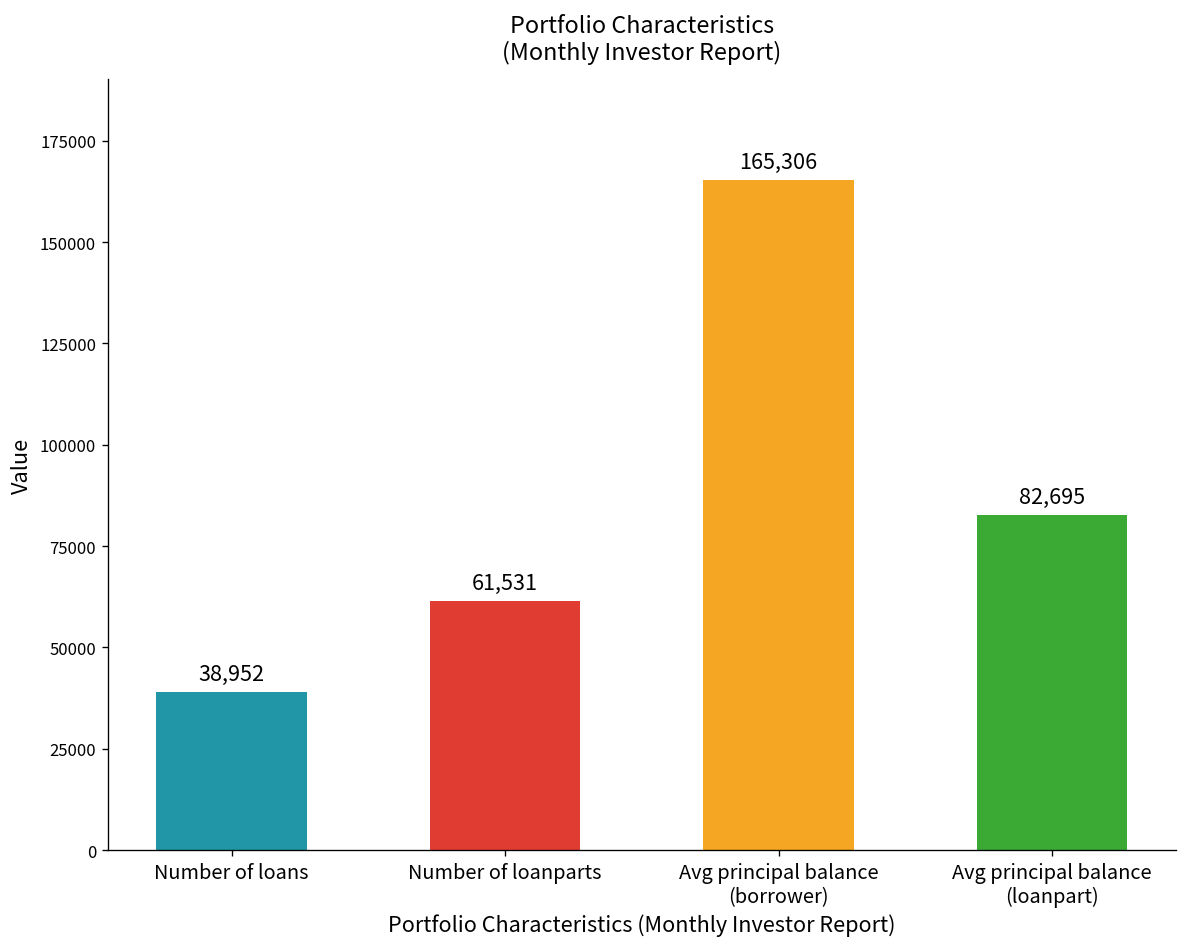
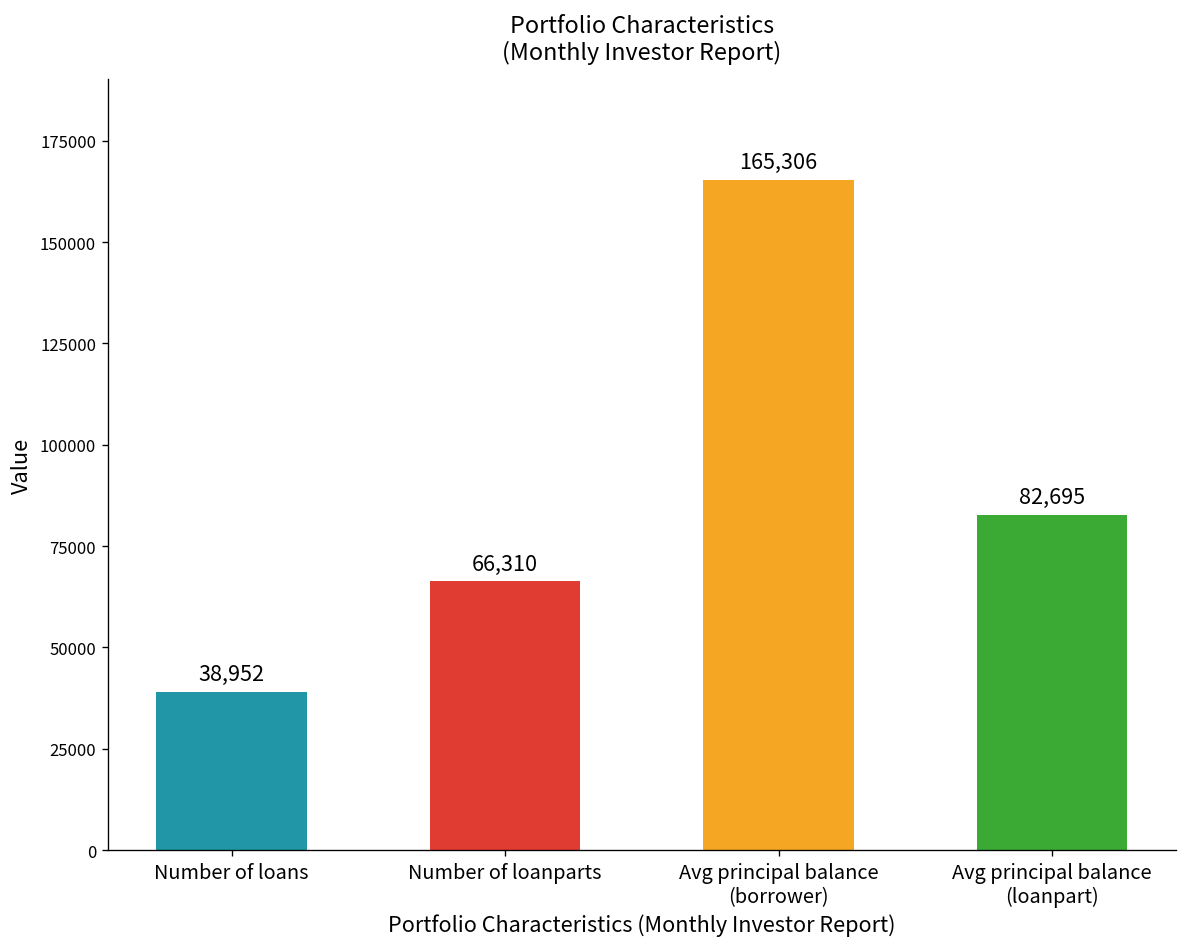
Number of loanparts: 61,531 -> 66,310
